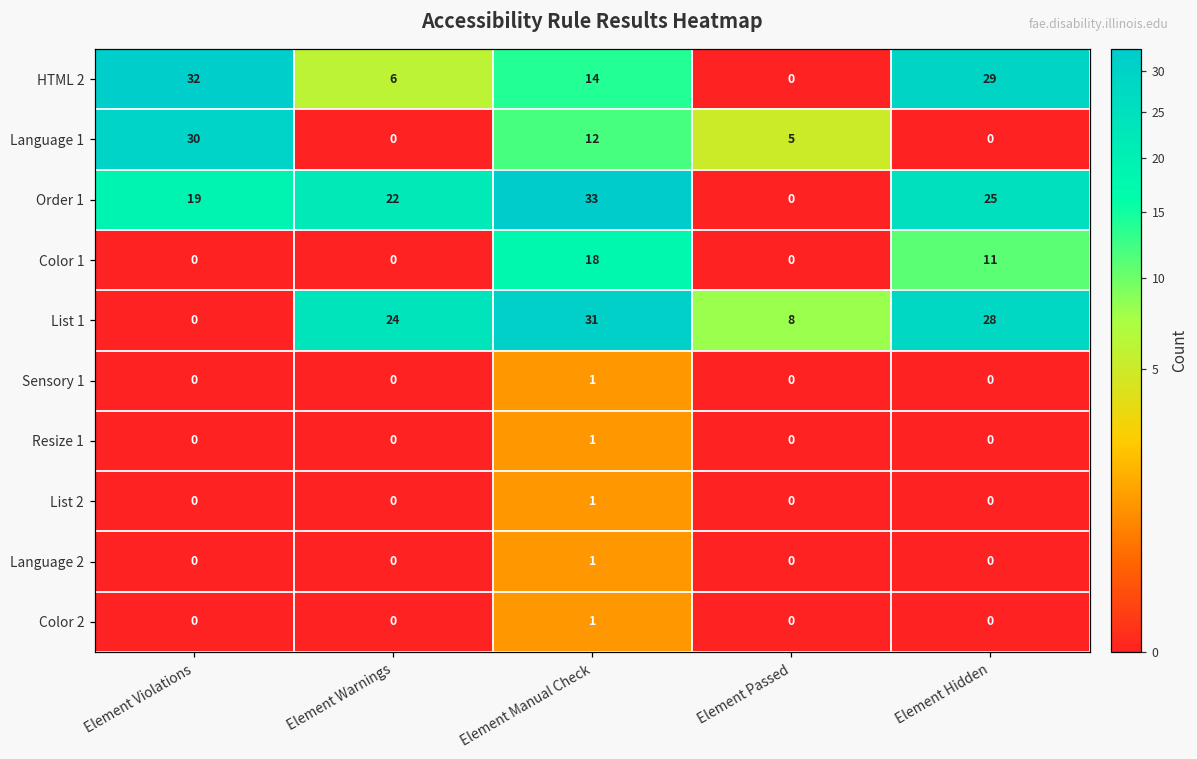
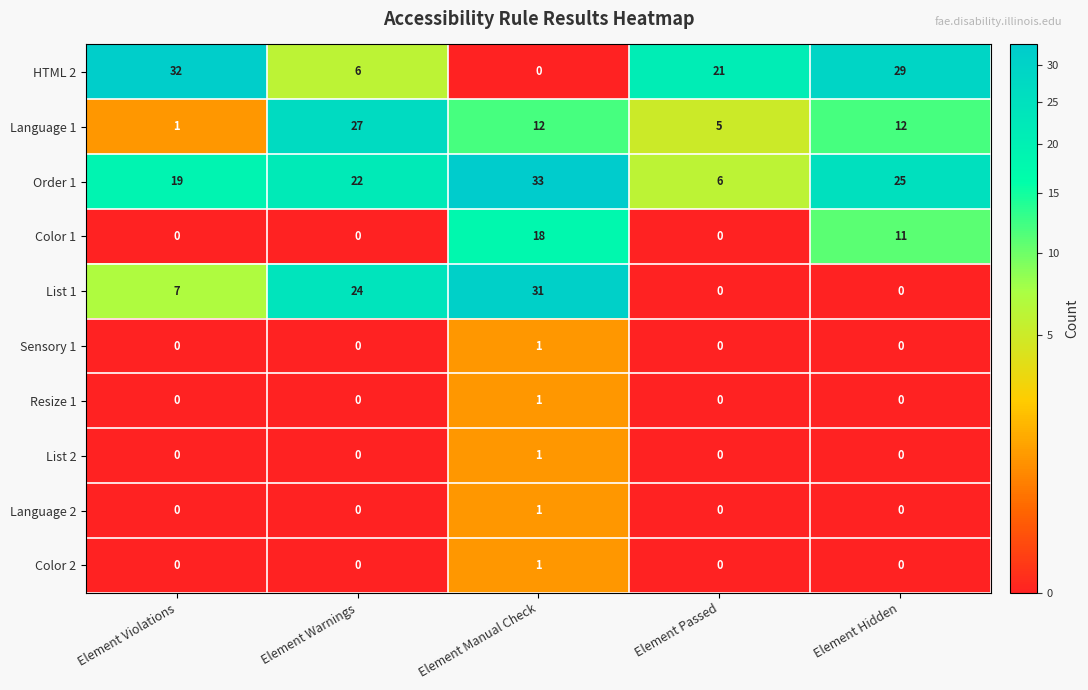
HTML 2, Element Manual Check: 14 -> 0
HTML 2, Element Passed: 0 -> 21
Language 1, Element Violations: 30 -> 1
Language 1, Element Warnings: 0 -> 27
Language 1, Element Hidden: 0 -> 12
Order 1, Element Passed: 0 -> 6
List 1, Element Violations: 0 -> 7
List 1, Element Passed: 8 -> 0
List 1, Element Hidden: 28 -> 0
